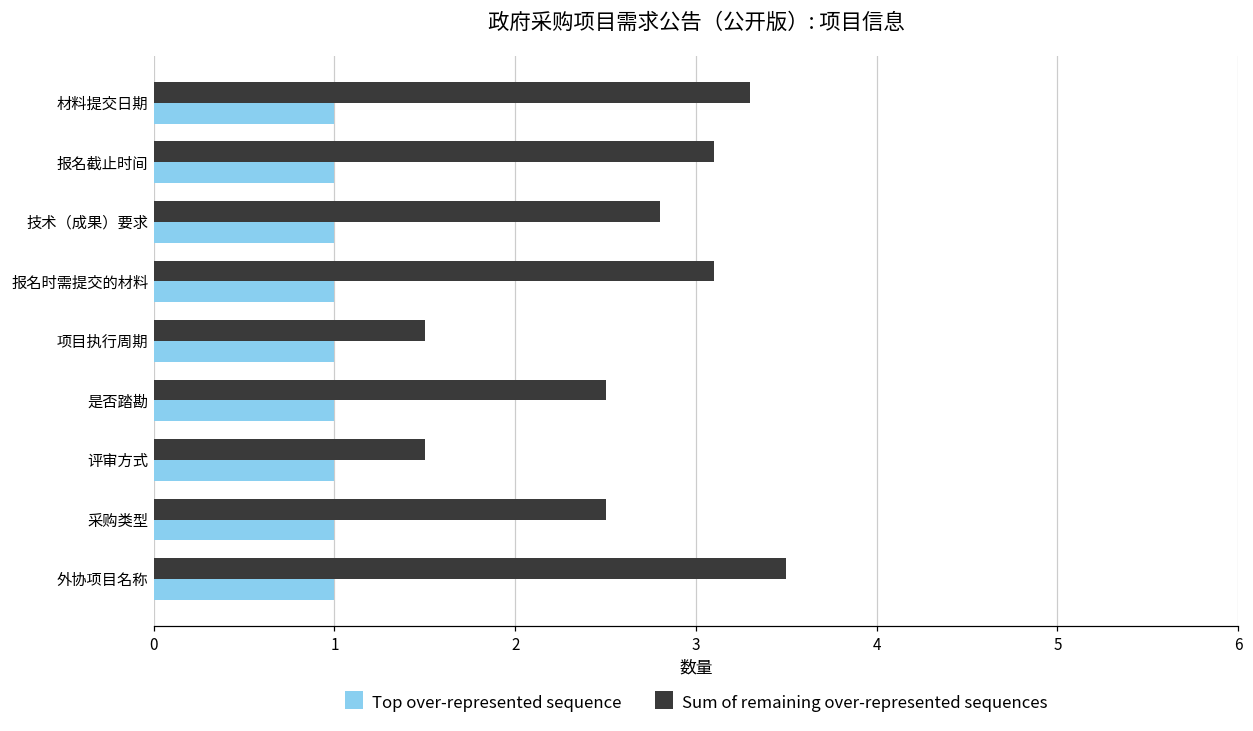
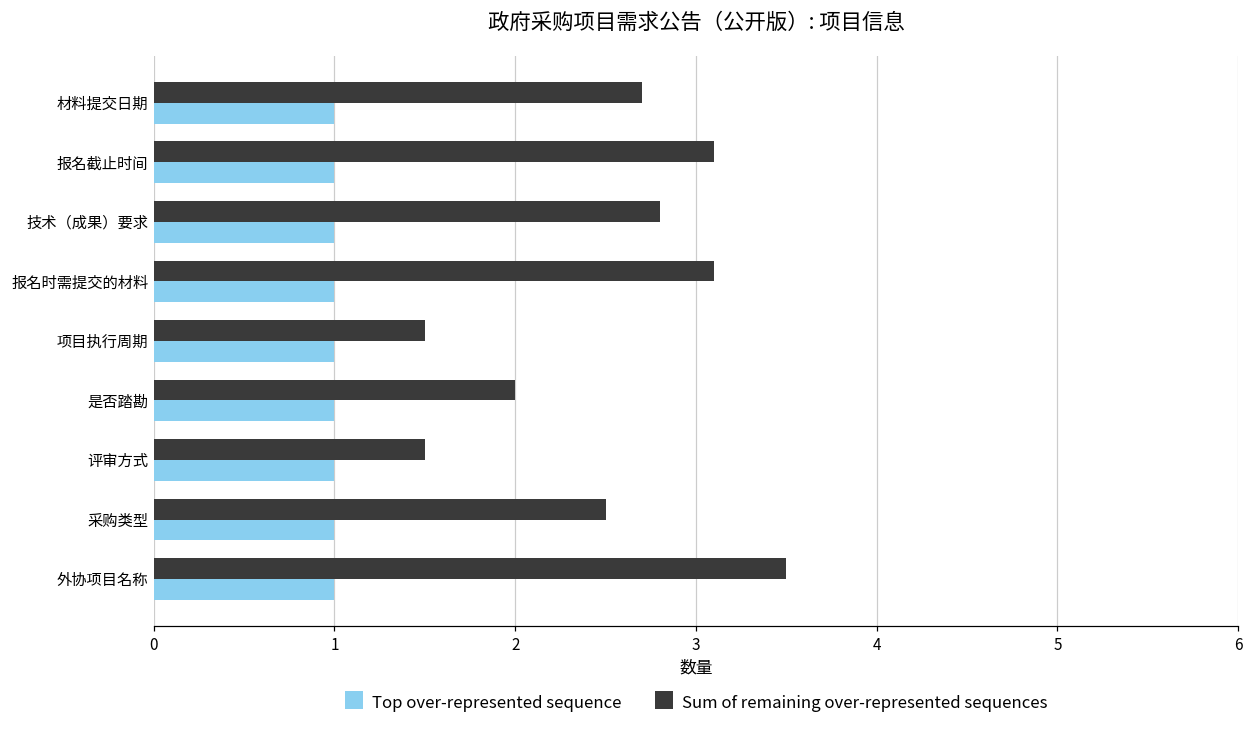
Sum of remaining over-represented sequences, 材料提交日期: 3.3 -> 2.7
Sum of remaining over-represented sequences, 是否踏勘: 2.5 -> 2.0
